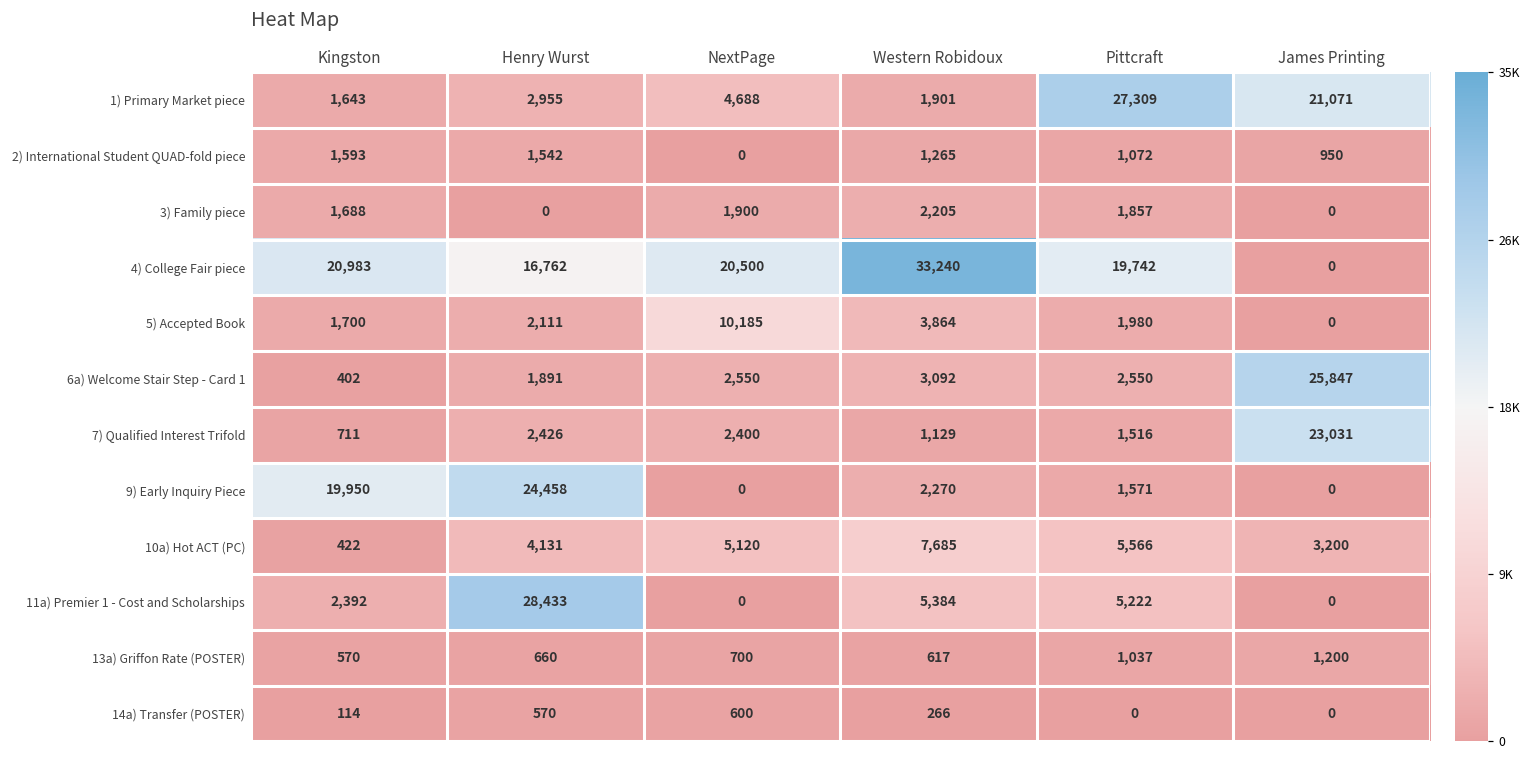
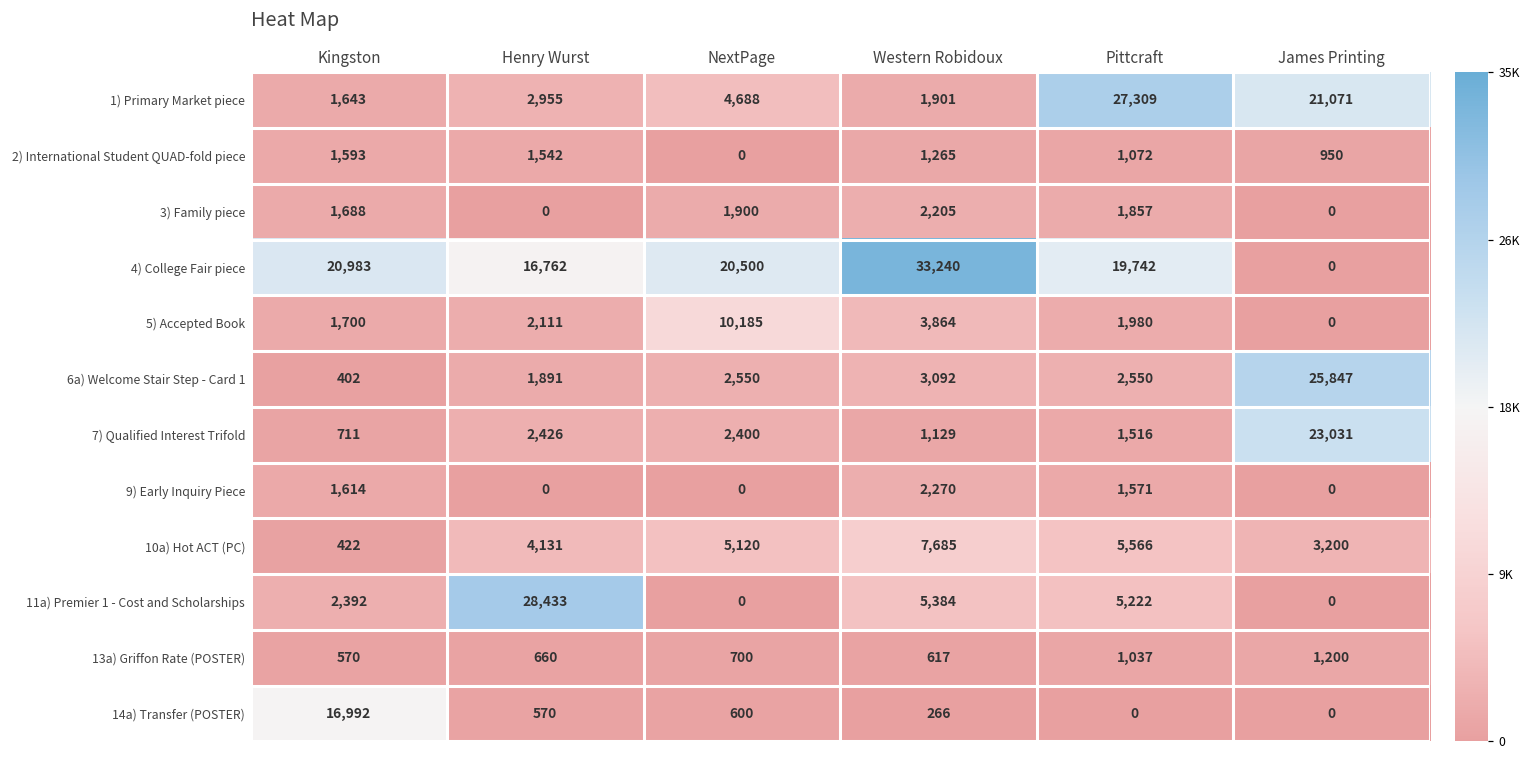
9) Early Inquiry Piece, Kingston: 19,950 -> 1,614
9) Early Inquiry Piece, Henry Wurst: 24,458 -> 0
14a) Transfer (POSTER), Kingston: 114 -> 16,992
